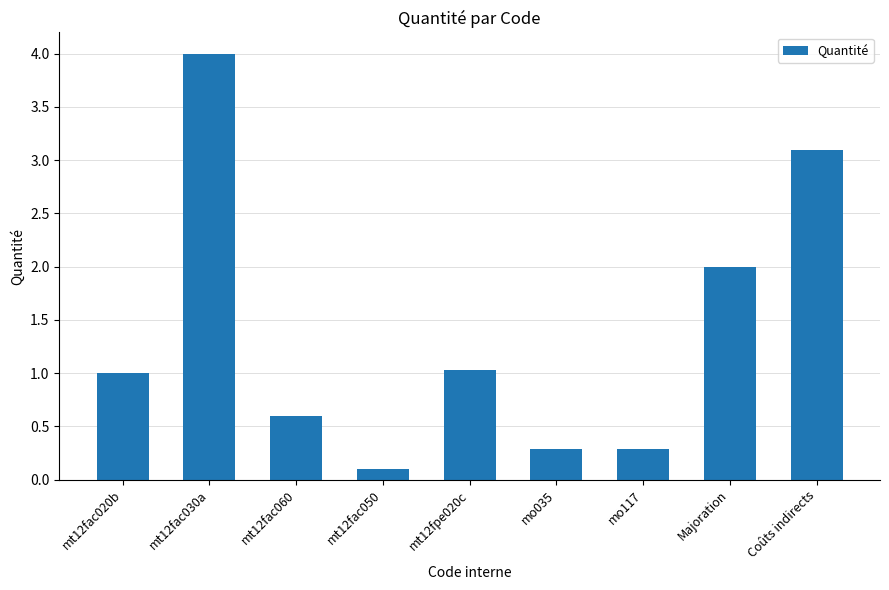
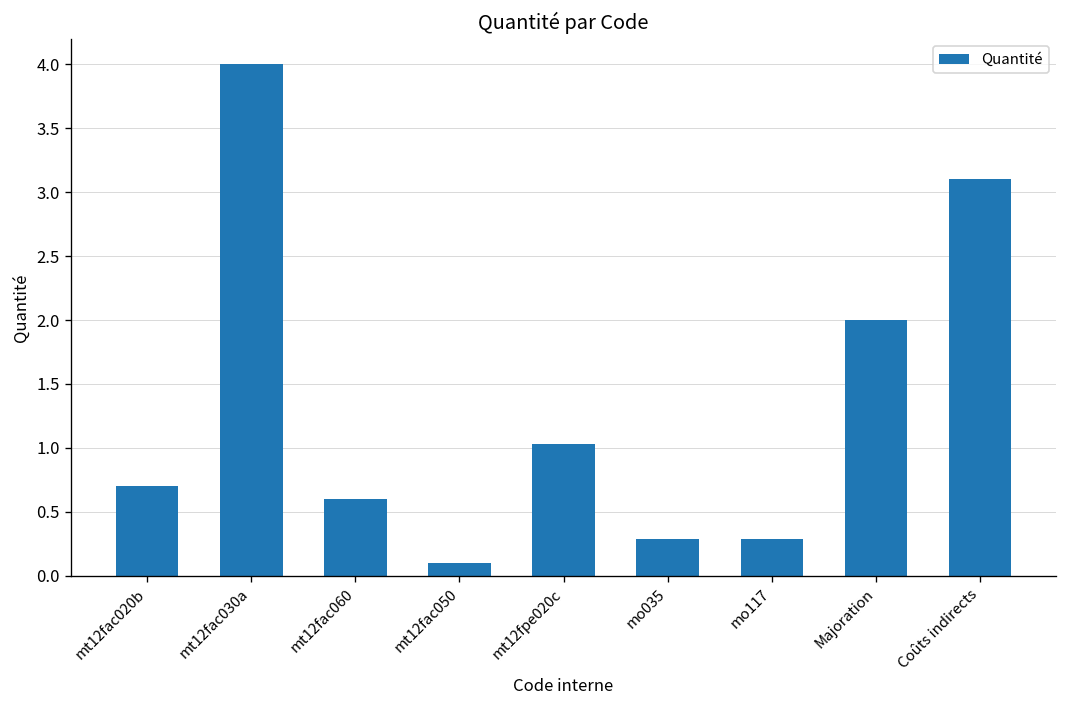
mt12fac020b: 1.0 -> 0.7
